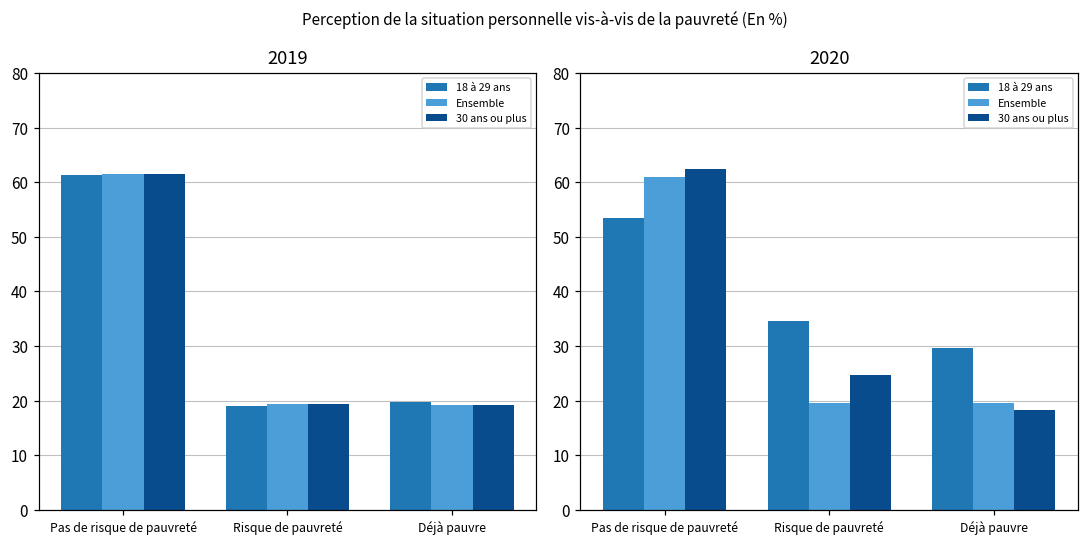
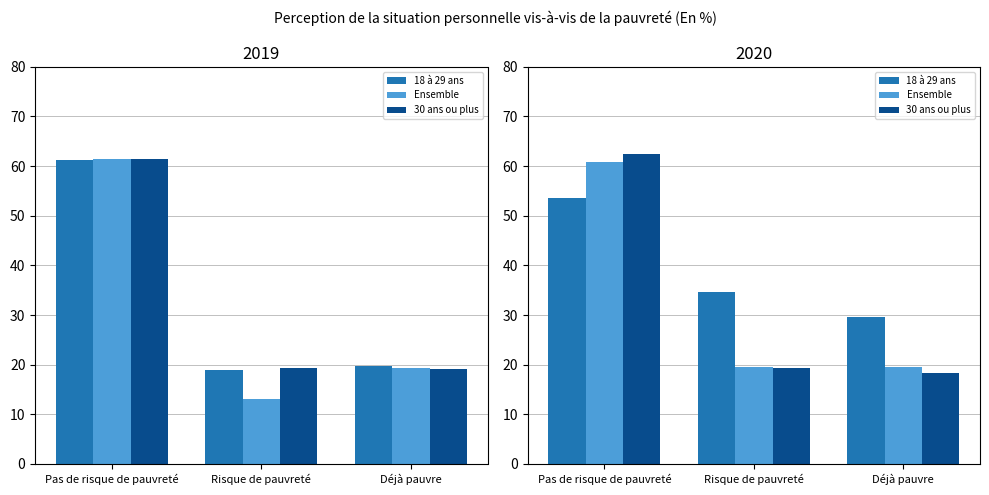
2019, Ensemble, Risque de pauvreté: 19 -> 13
2020, 30 ans ou plus, Risque de pauvreté: 25 -> 19
